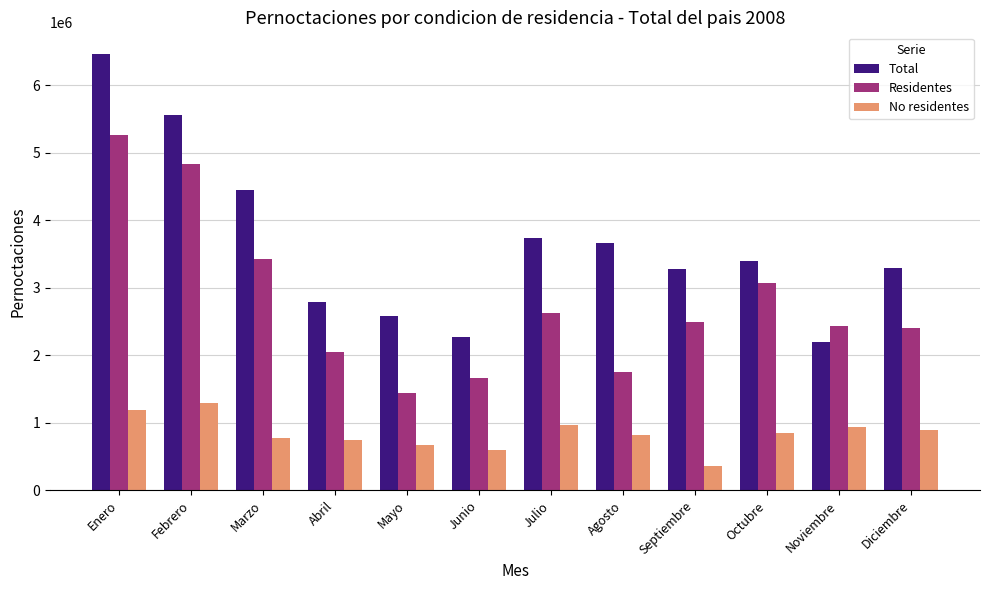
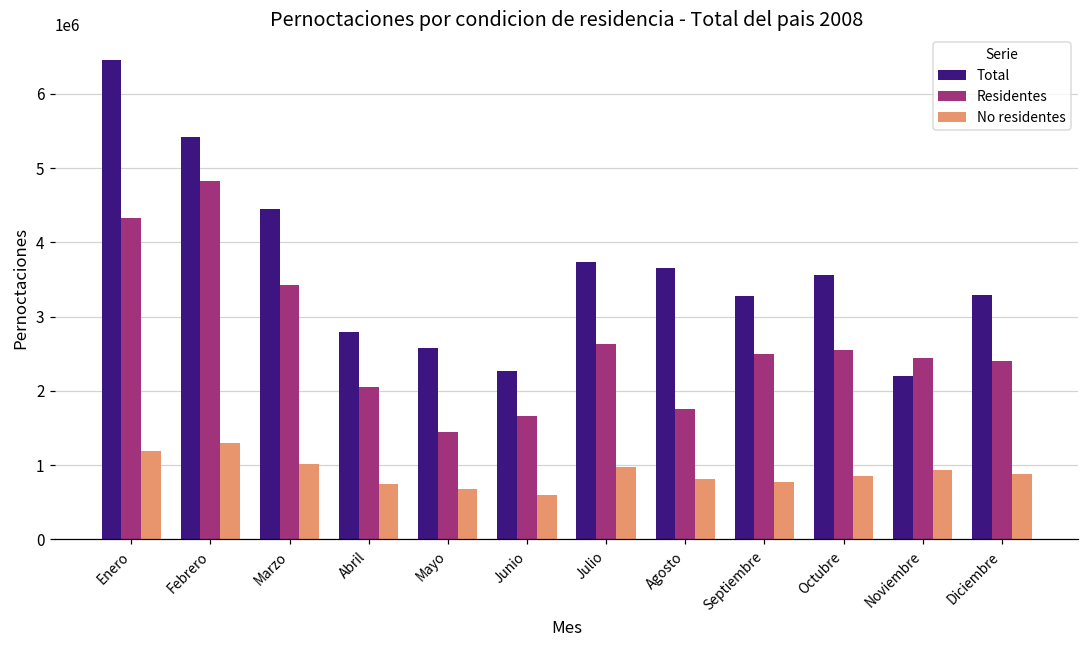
Residentes, Enero: 5300000 -> 4300000
Total, Febrero: 5600000 -> 5400000
No residentes, Marzo: 800000 -> 1000000
No residentes, Septiembre: 400000 -> 800000
Total, Octubre: 3400000 -> 3600000
Residentes, Octubre: 3100000 -> 2600000
